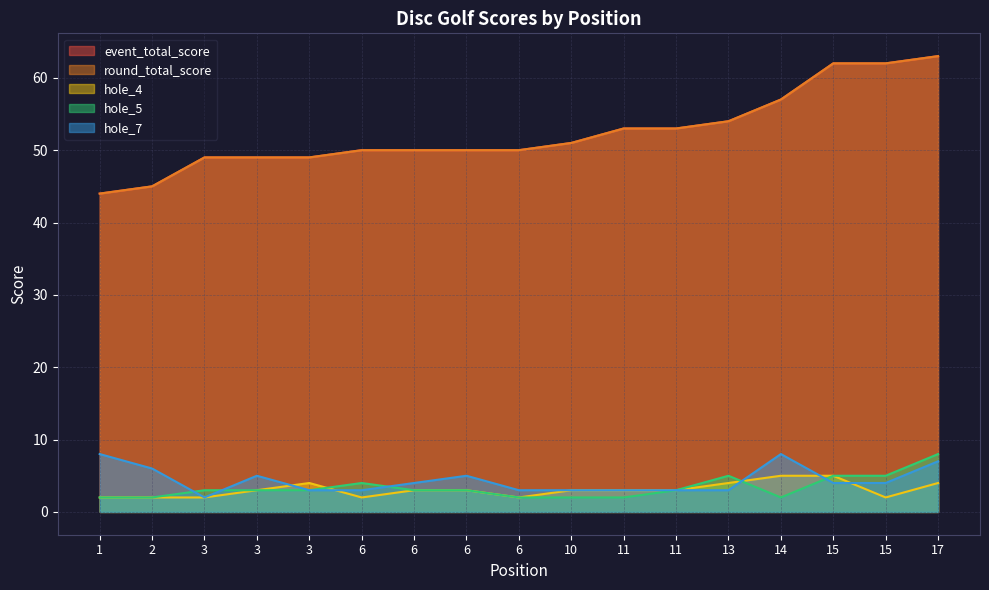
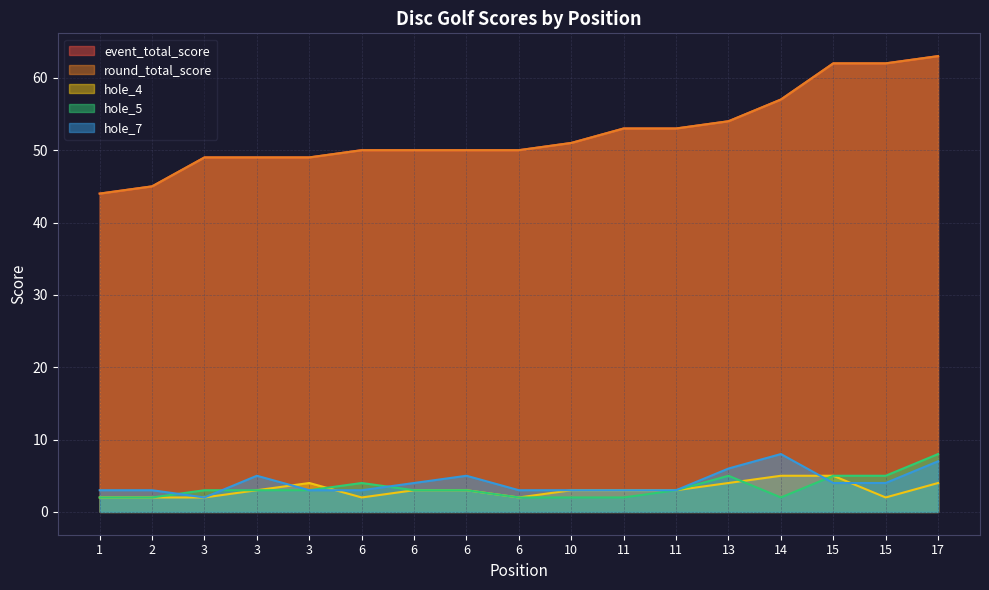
hole_7, 1: 8 -> 3
hole_7, 2: 6 -> 3
hole_7, 13: 3 -> 6
